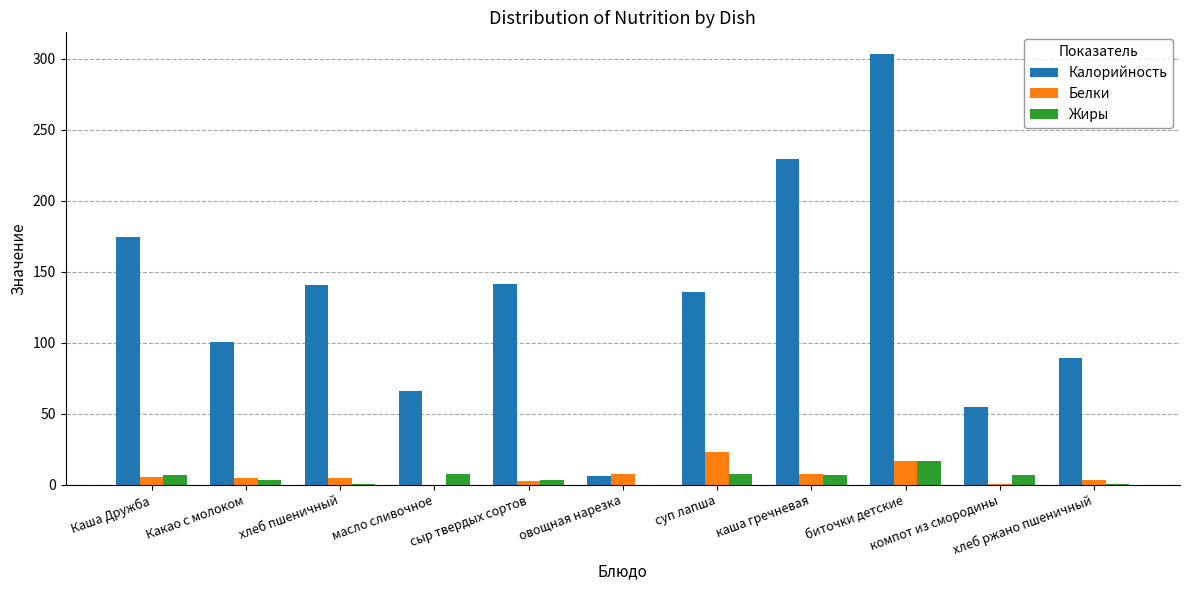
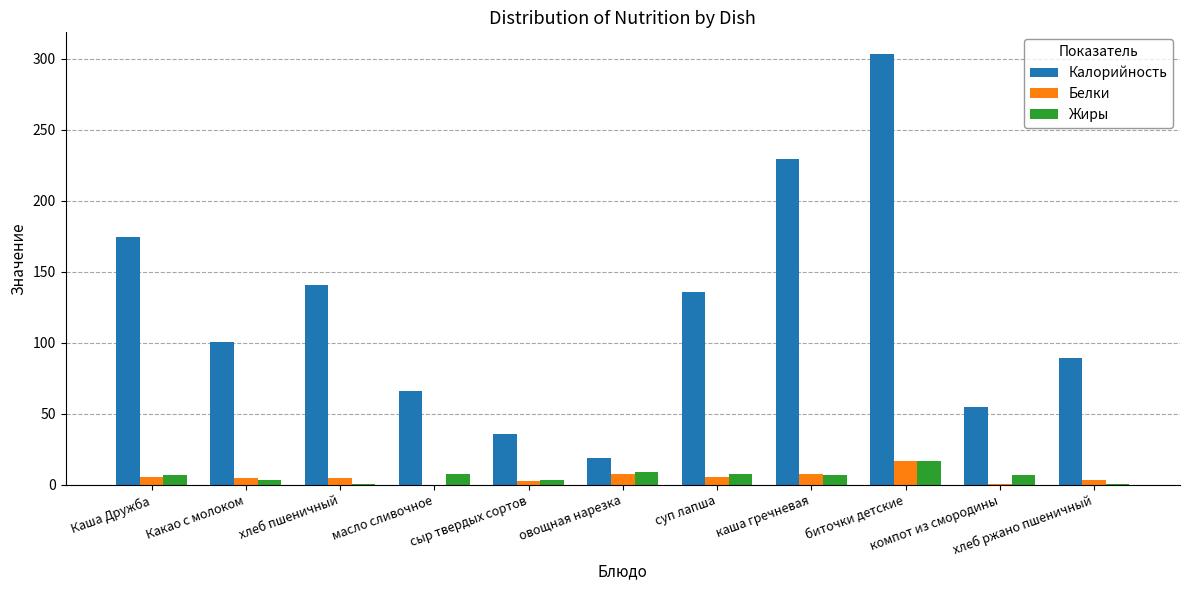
Калорийность, сыр твердых сортов: 142 -> 36
Калорийность, овощная нарезка: 6 -> 19
Жиры, овощная нарезка: 0 -> 9
Белки, суп лапша: 23 -> 6
